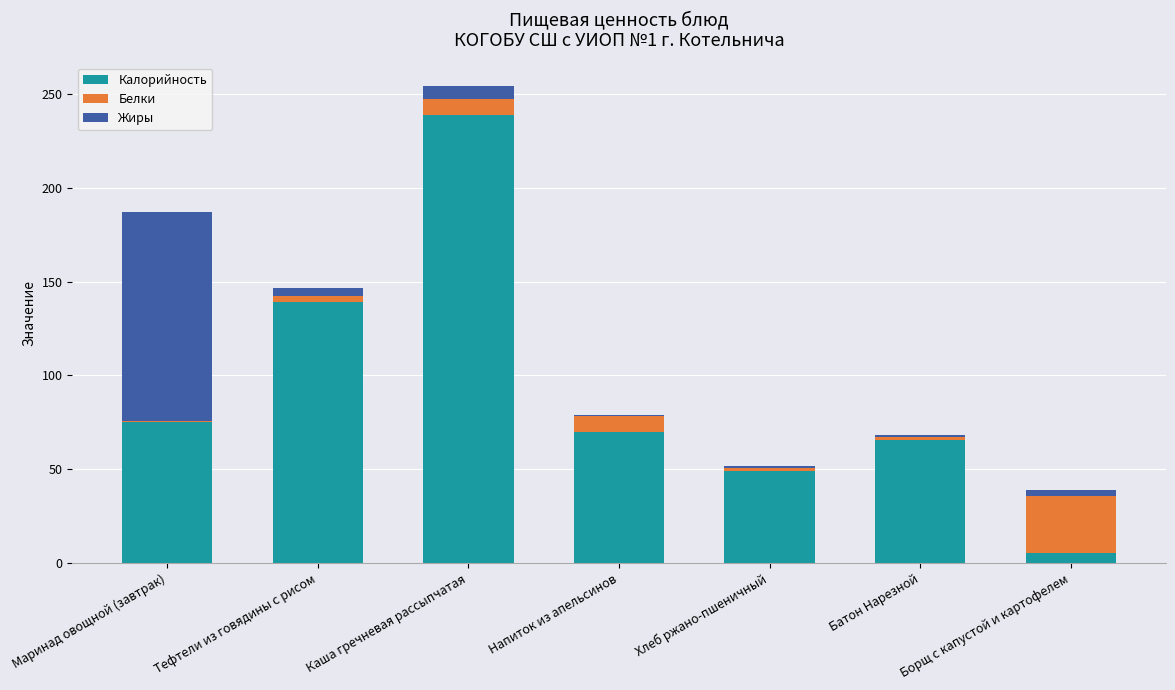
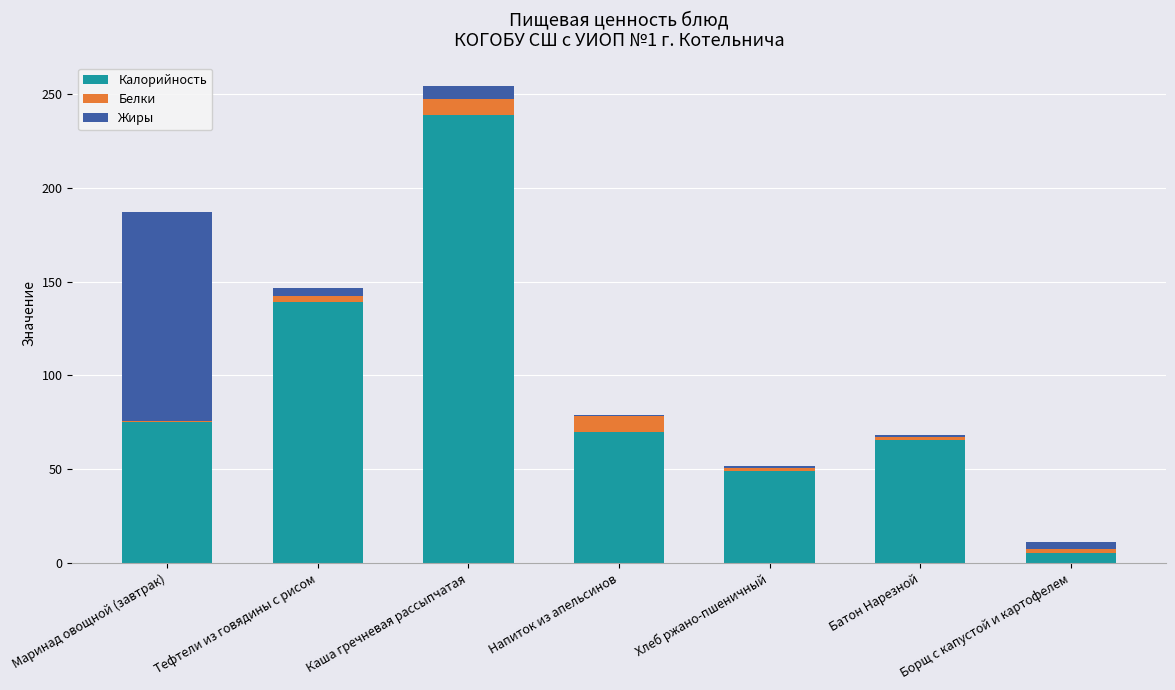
Белки, Борщ с капустой и картофелем: 30 -> 2
